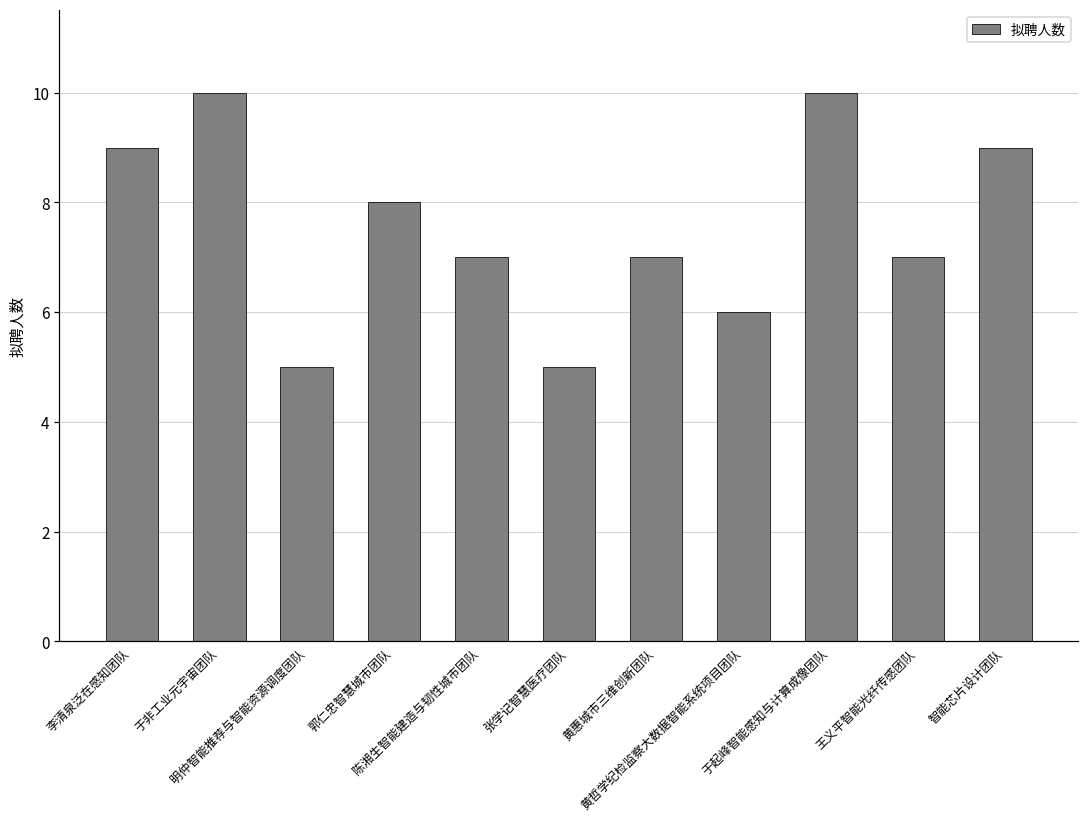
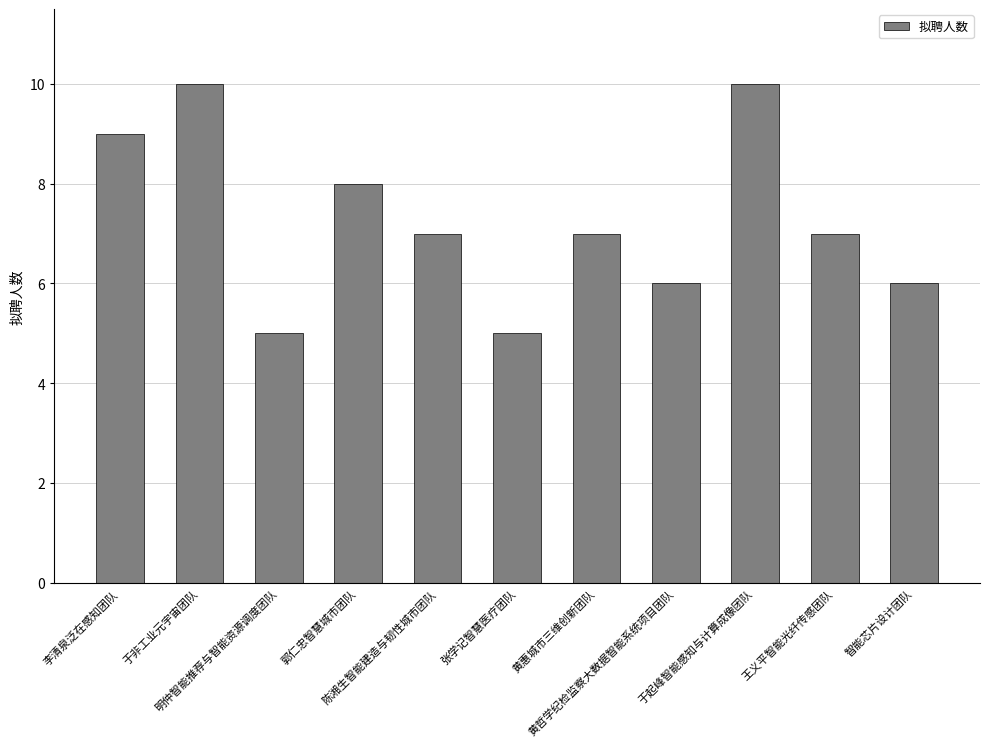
智能芯片设计团队: 9 -> 6
